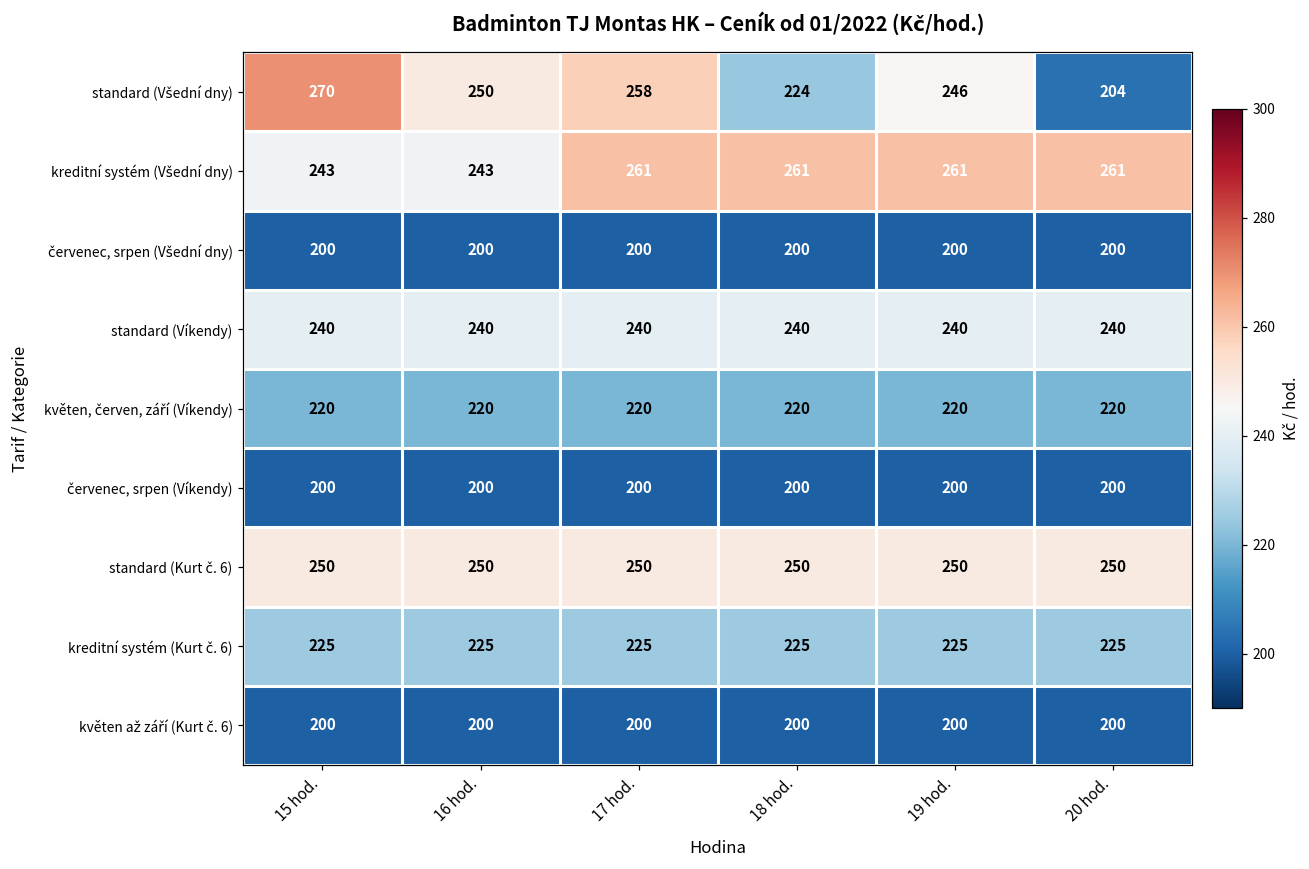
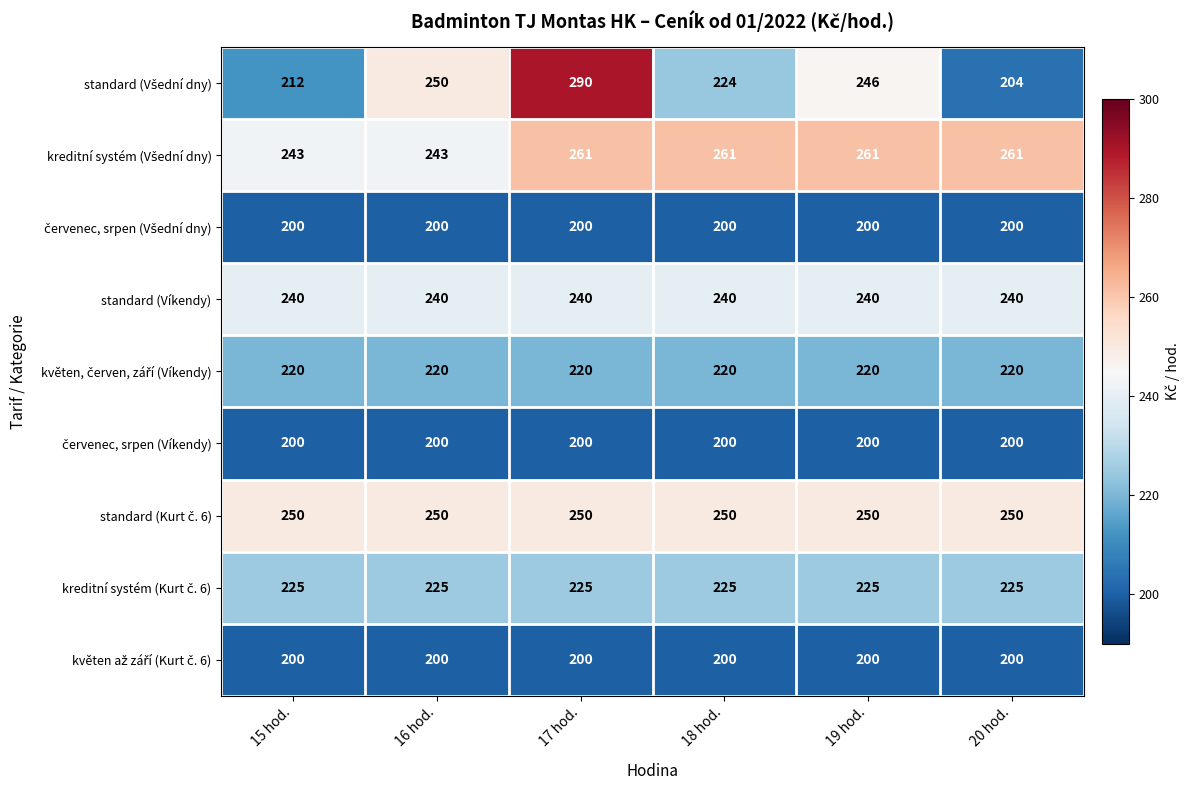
standard (Všední dny), 15 hod.: 270 -> 212
standard (Všední dny), 17 hod.: 258 -> 290
